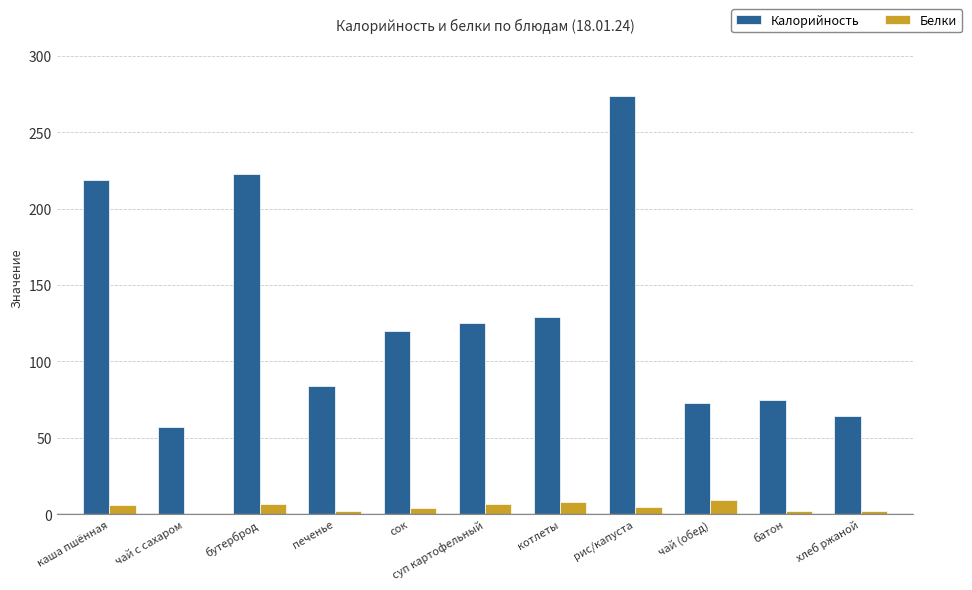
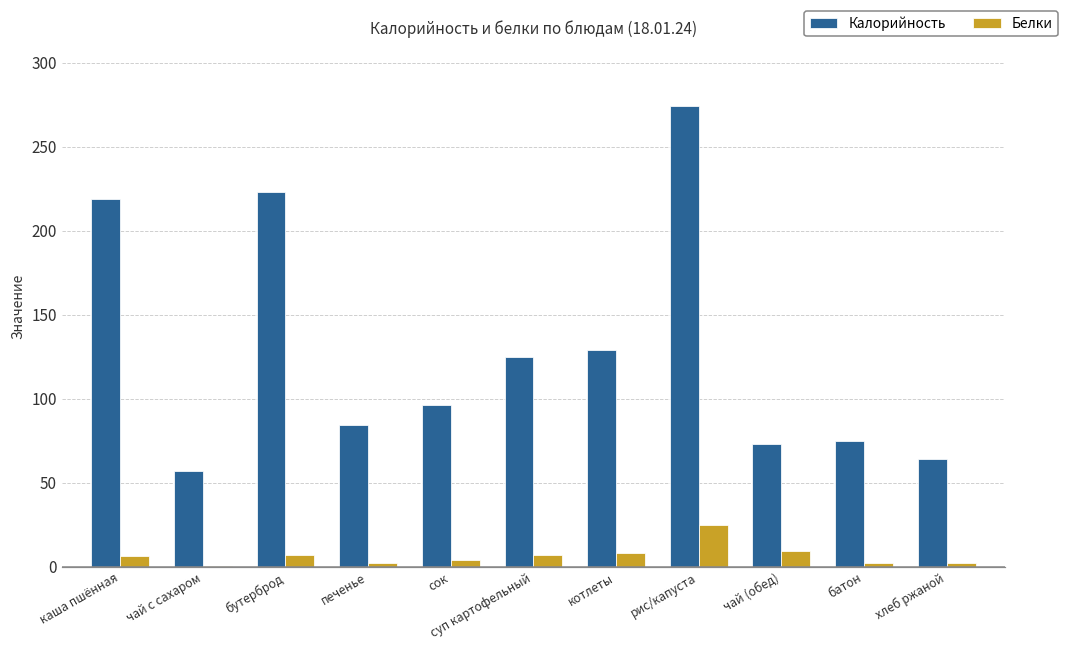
Калорийность, сок: 120 -> 96
Белки, рис/капуста: 5 -> 25
